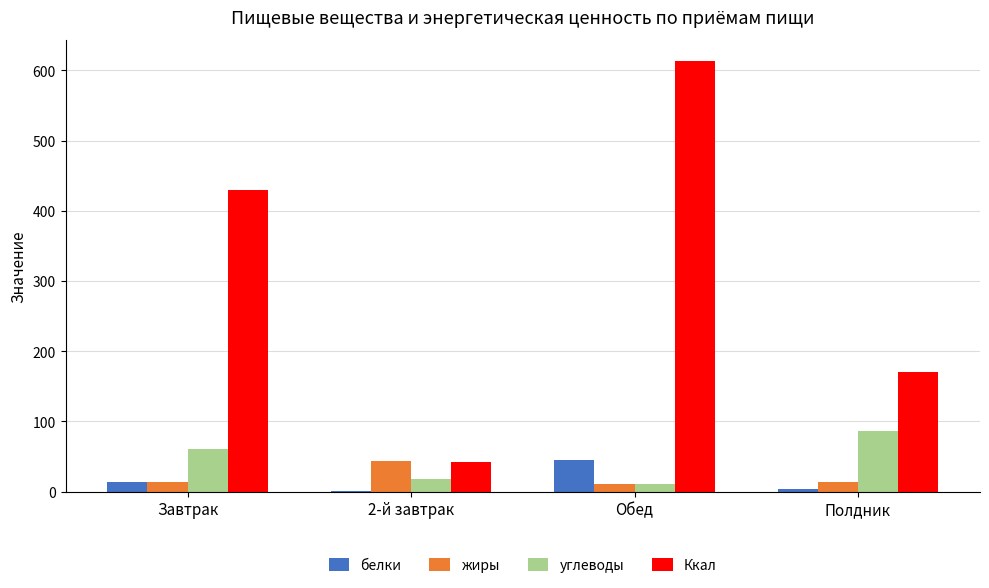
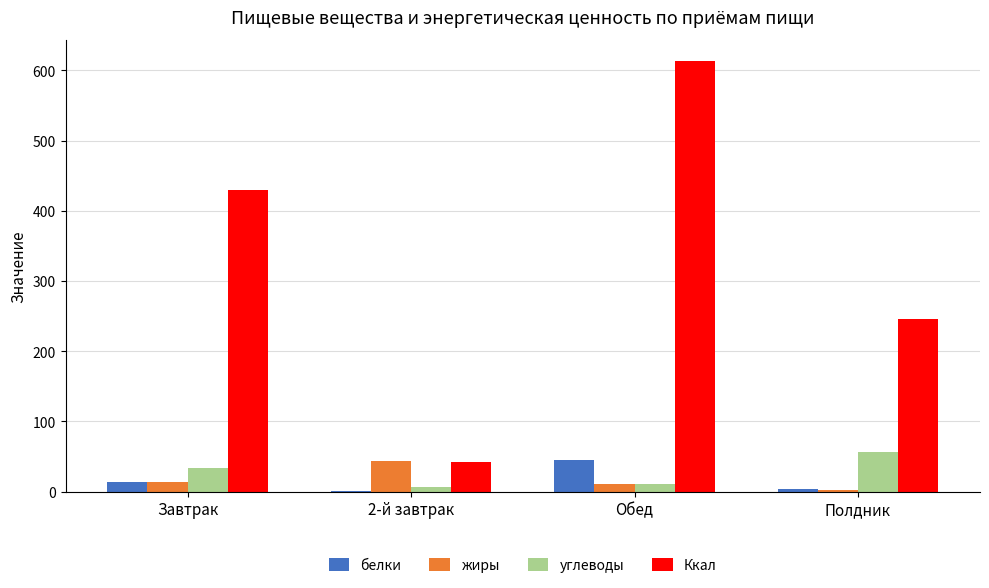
углеводы, Завтрак: 60 -> 30
углеводы, 2-й завтрак: 20 -> 10
жиры, Полдник: 10 -> 0
углеводы, Полдник: 90 -> 60
Ккал, Полдник: 170 -> 250
